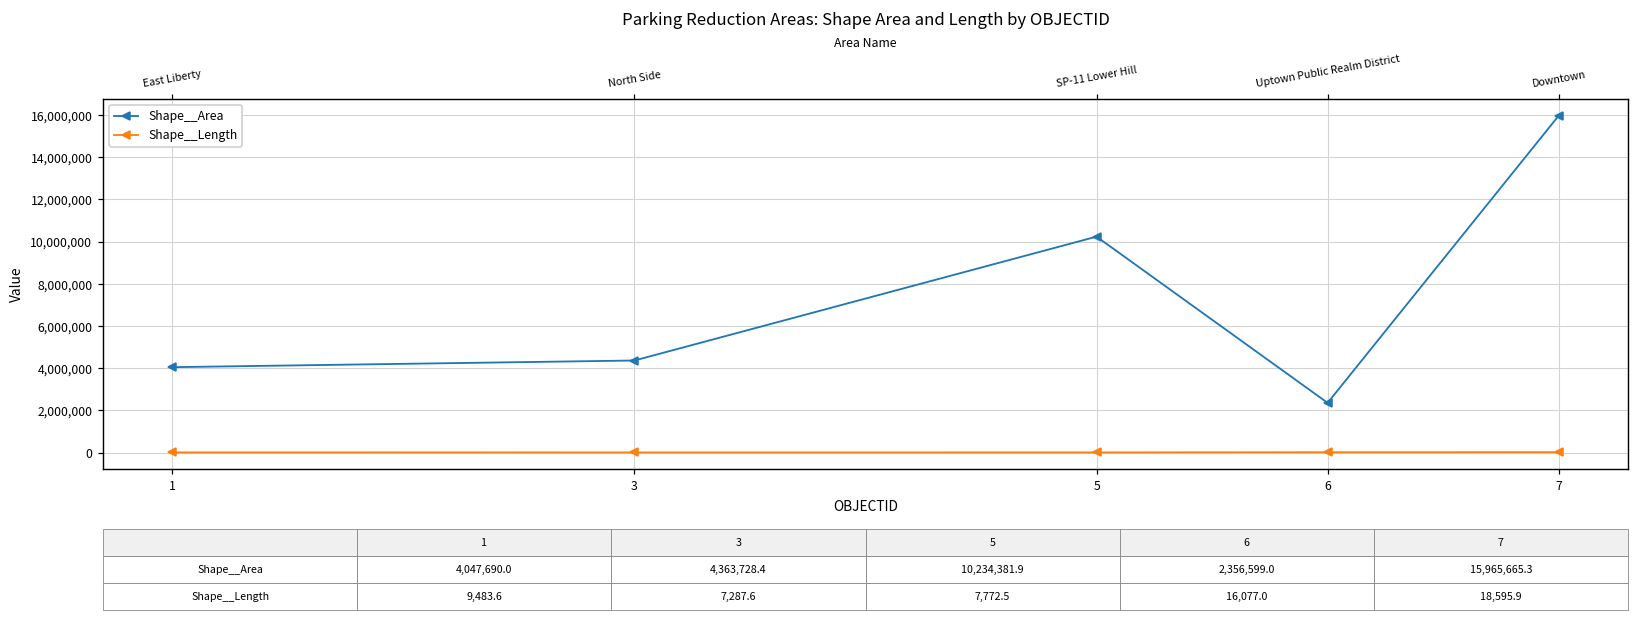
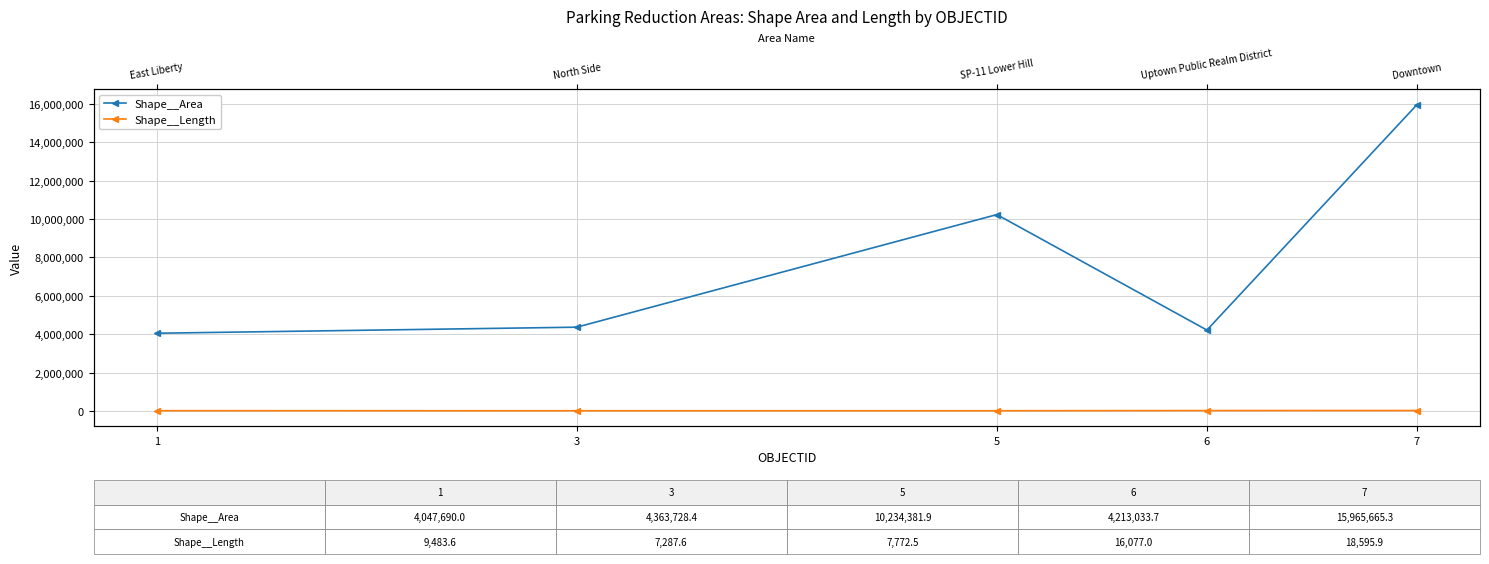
Shape__Area, 6: 2,356,599.0 -> 4,213,033.7
